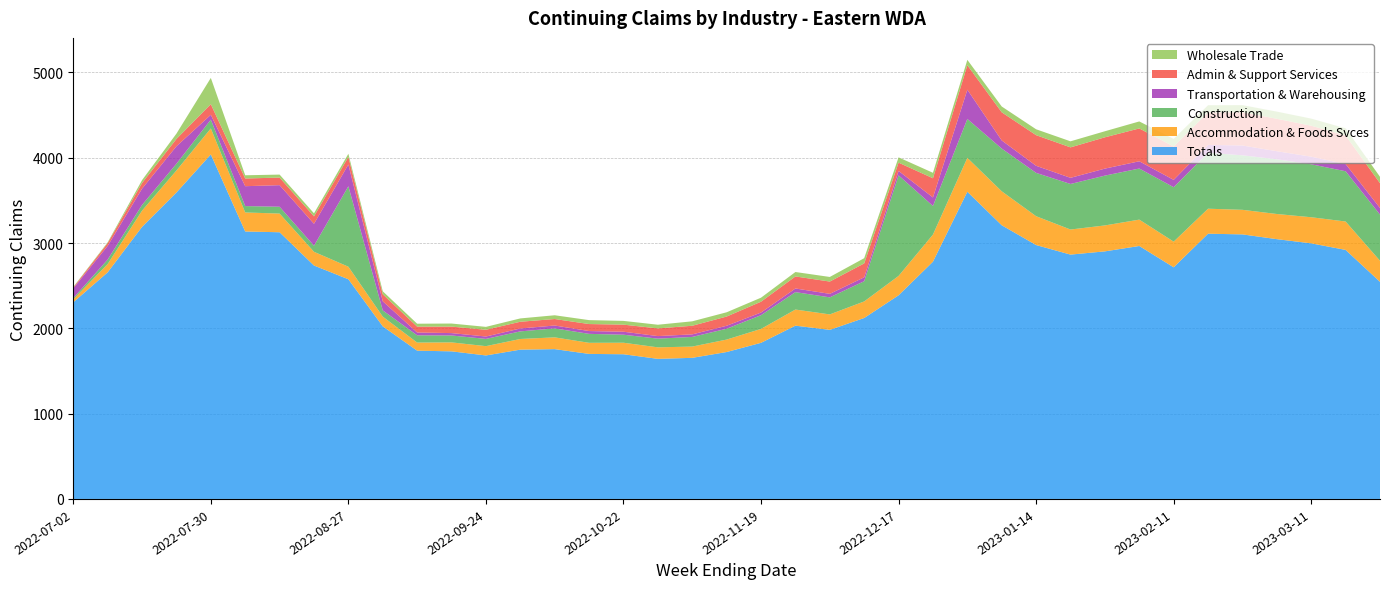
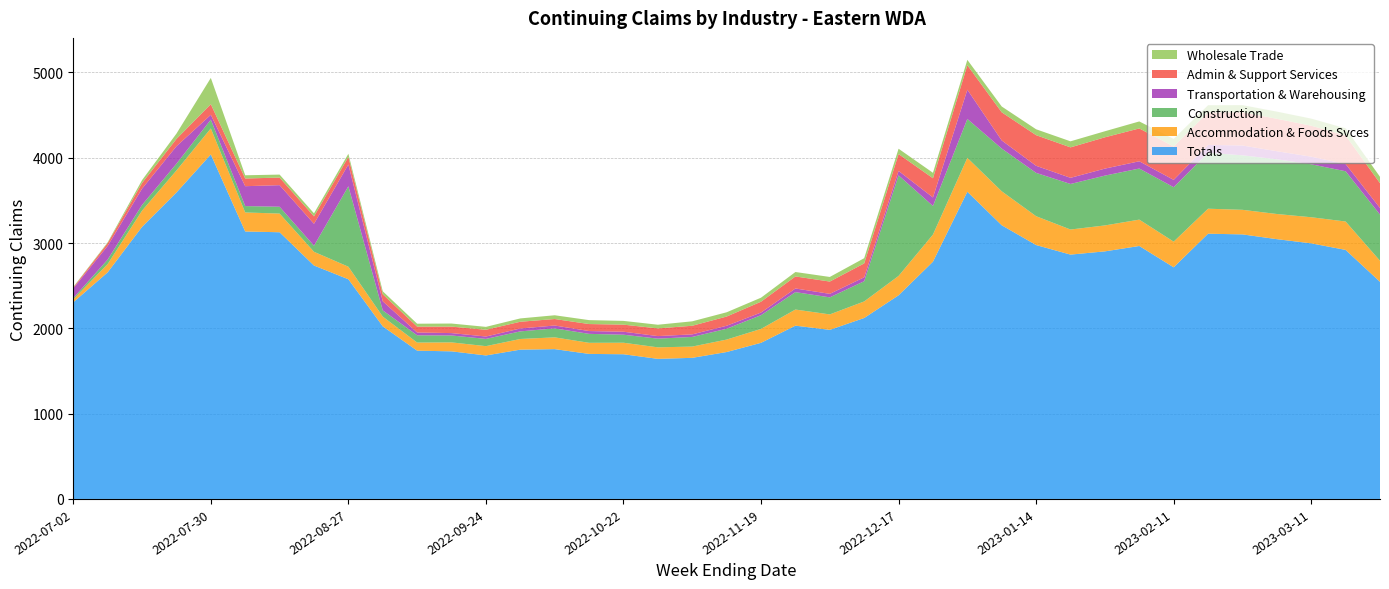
Admin & Support Services, 2022-12-17: 100 -> 200
